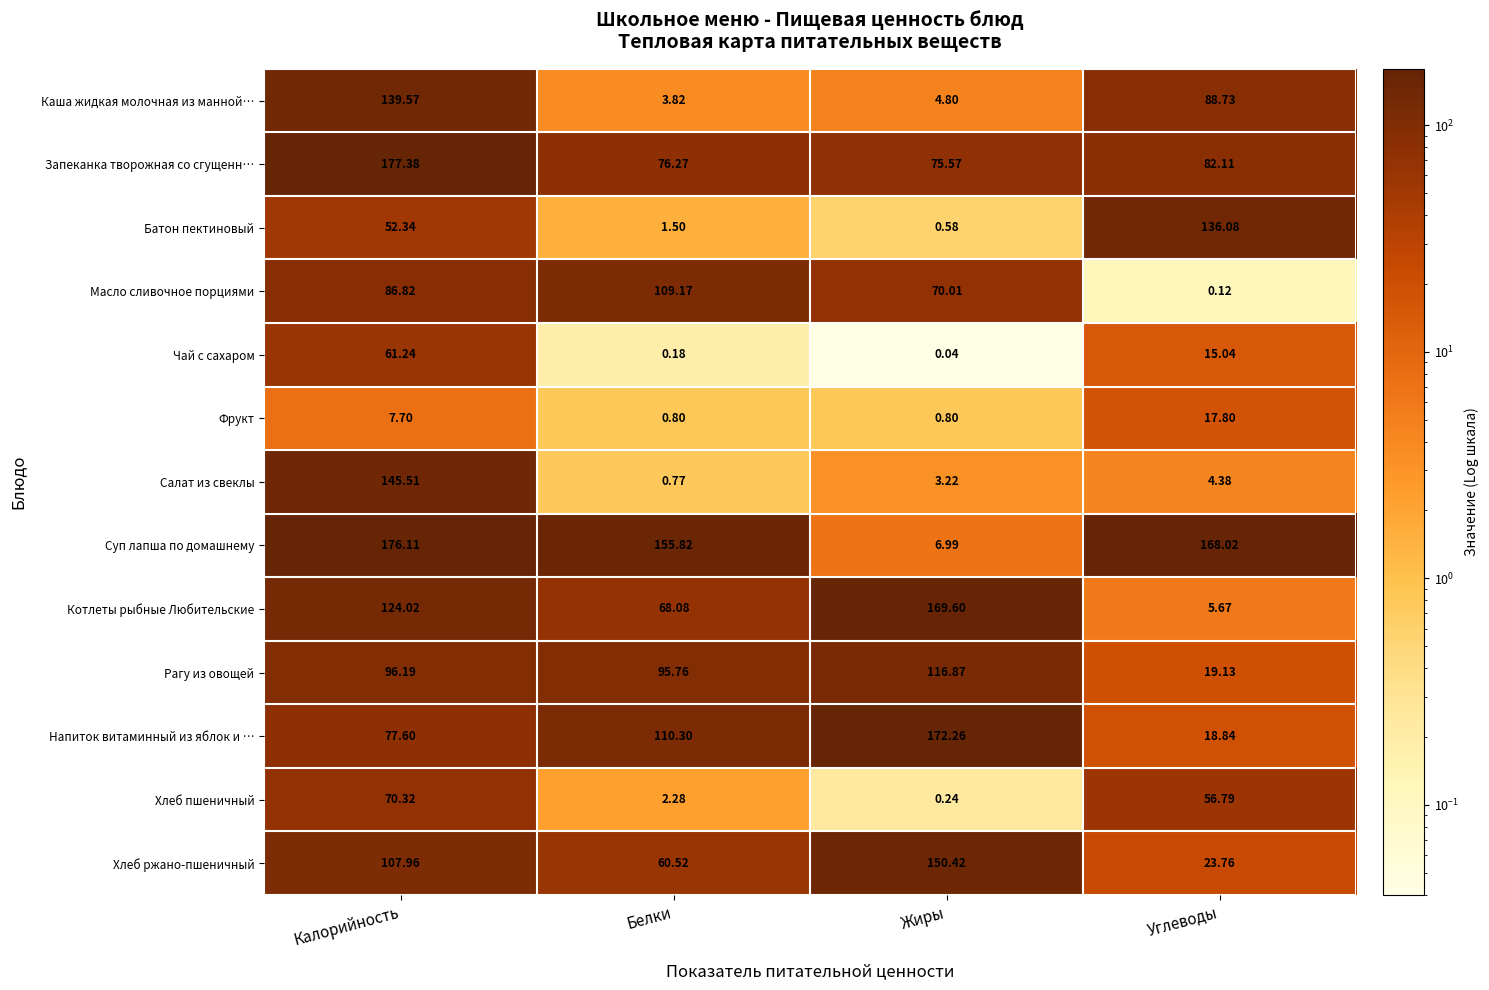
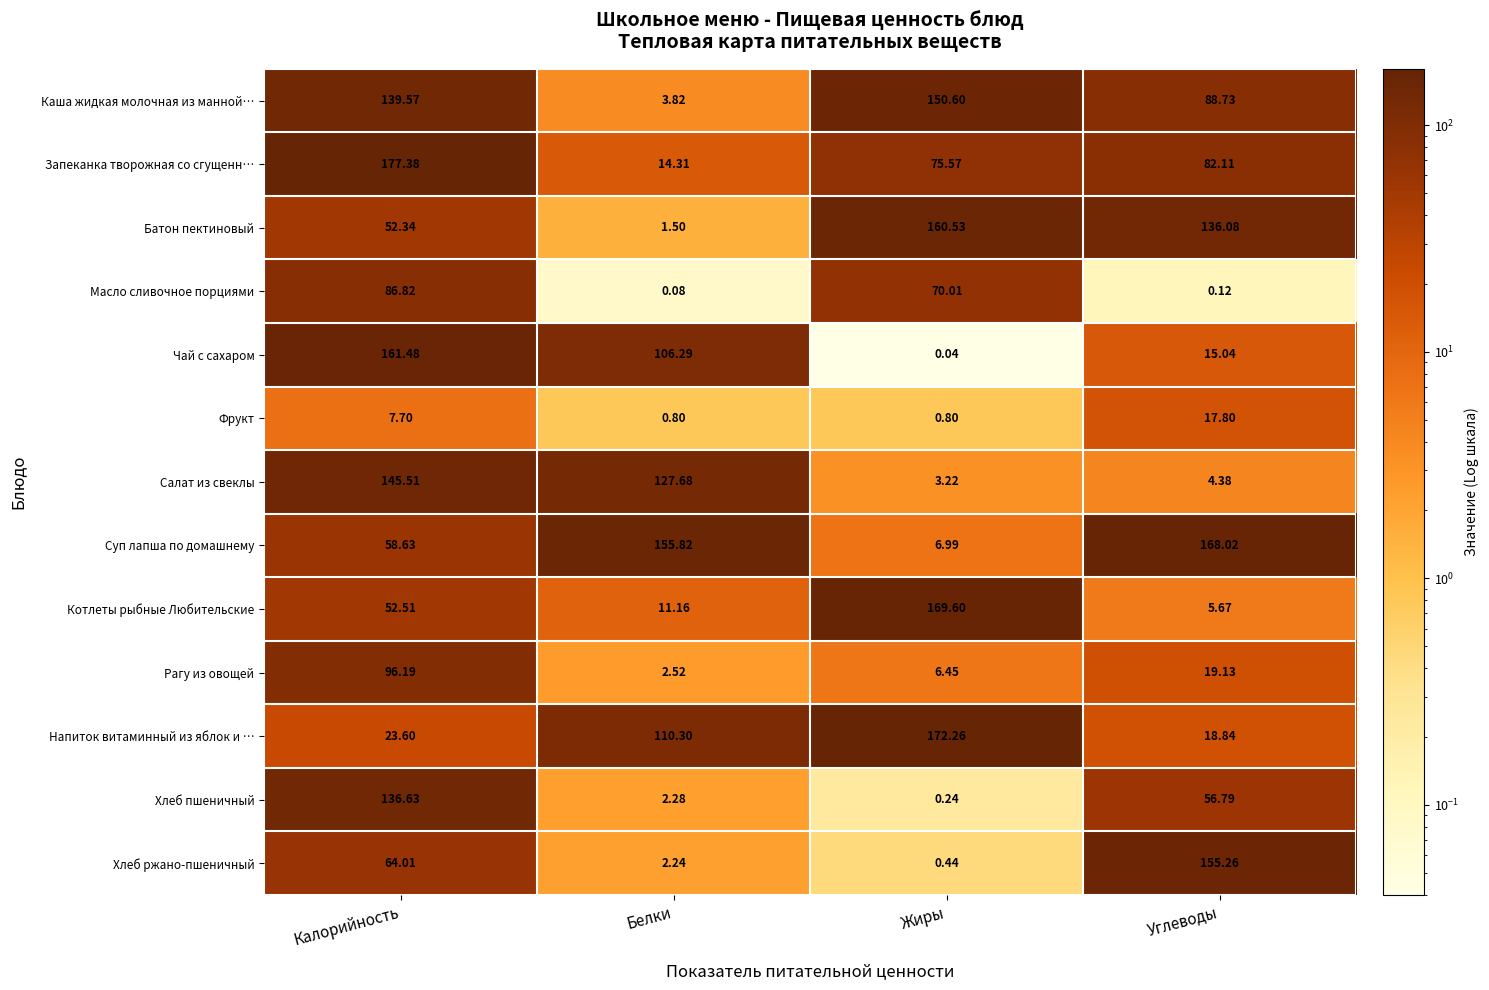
Каша жидкая молочная из манной…, Жиры: 4.80 -> 150.60
Запеканка творожная со сгущенн…, Белки: 76.27 -> 14.31
Батон пектиновый, Жиры: 0.58 -> 160.53
Масло сливочное порциями, Белки: 109.17 -> 0.08
Чай с сахаром, Калорийность: 61.24 -> 161.48
Чай с сахаром, Белки: 0.18 -> 106.29
Салат из свеклы, Белки: 0.77 -> 127.68
Суп лапша по домашнему, Калорийность: 176.11 -> 58.63
Котлеты рыбные Любительские, Калорийность: 124.02 -> 52.51
Котлеты рыбные Любительские, Белки: 68.08 -> 11.16
Рагу из овощей, Белки: 95.76 -> 2.52
Рагу из овощей, Жиры: 116.87 -> 6.45
Напиток витаминный из яблок и …, Калорийность: 77.60 -> 23.60
Хлеб пшеничный, Калорийность: 70.32 -> 136.63
Хлеб ржано-пшеничный, Калорийность: 107.96 -> 64.01
Хлеб ржано-пшеничный, Белки: 60.52 -> 2.24
Хлеб ржано-пшеничный, Жиры: 150.42 -> 0.44
Хлеб ржано-пшеничный, Углеводы: 23.76 -> 155.26
